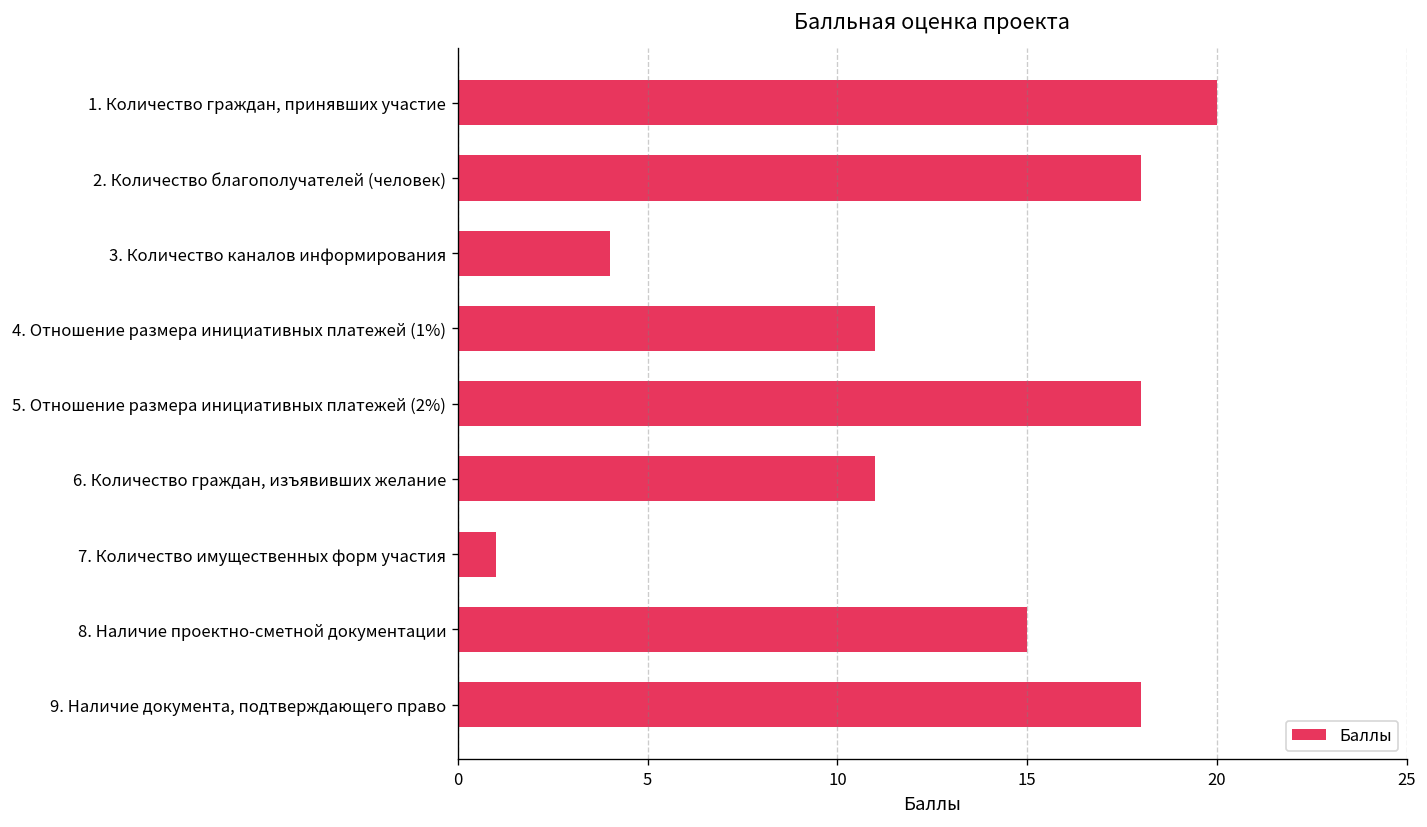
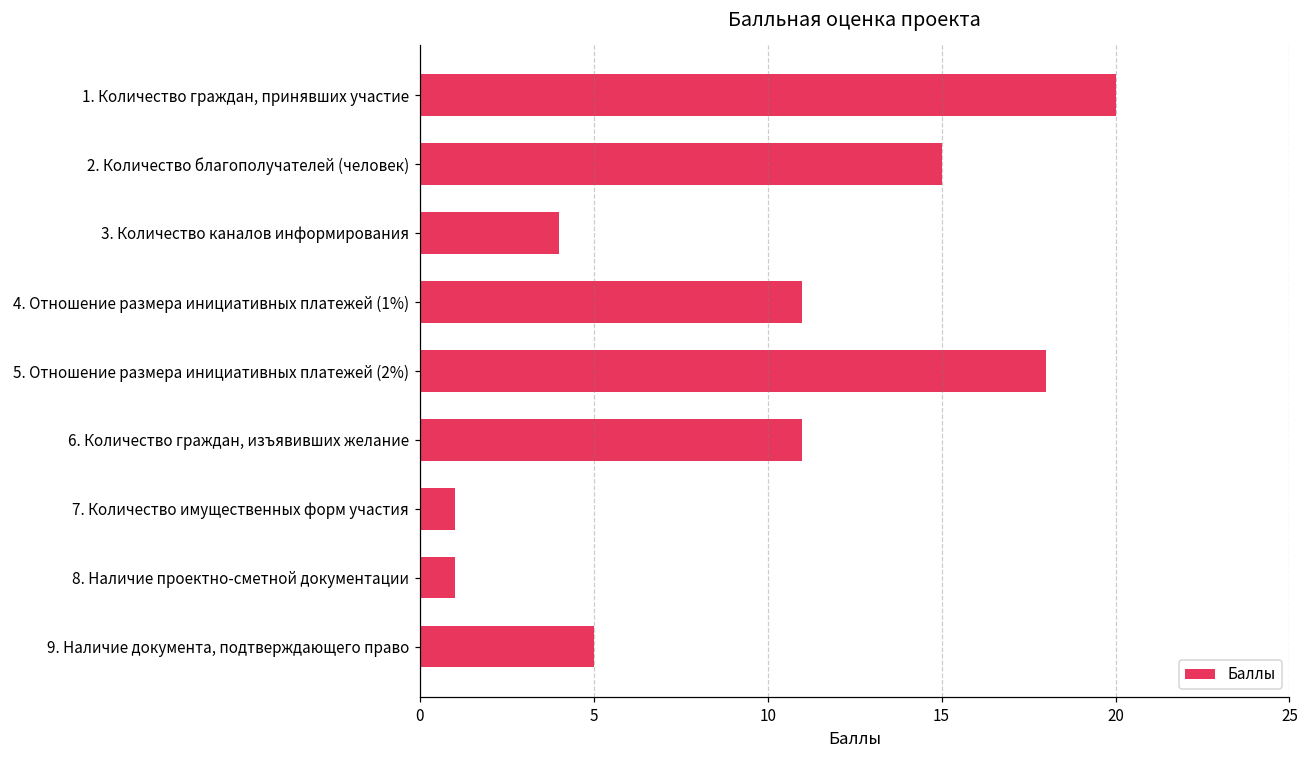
2. Количество благополучателей (человек): 18 -> 15
8. Наличие проектно-сметной документации: 15 -> 1
9. Наличие документа, подтверждающего право: 18 -> 5
